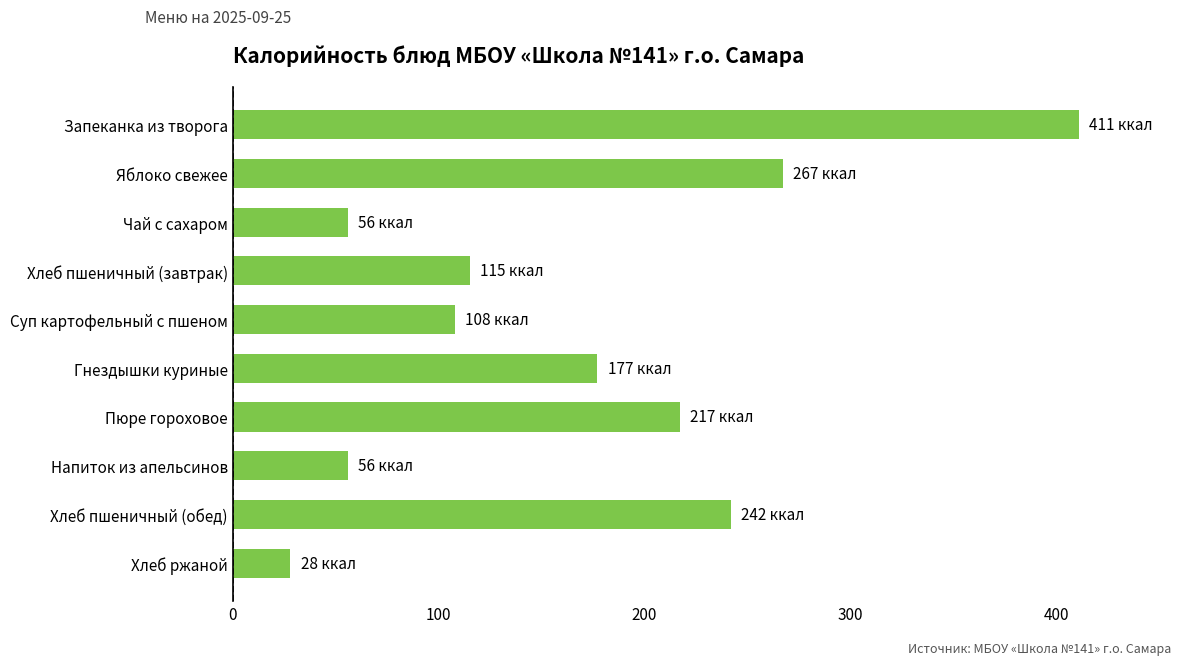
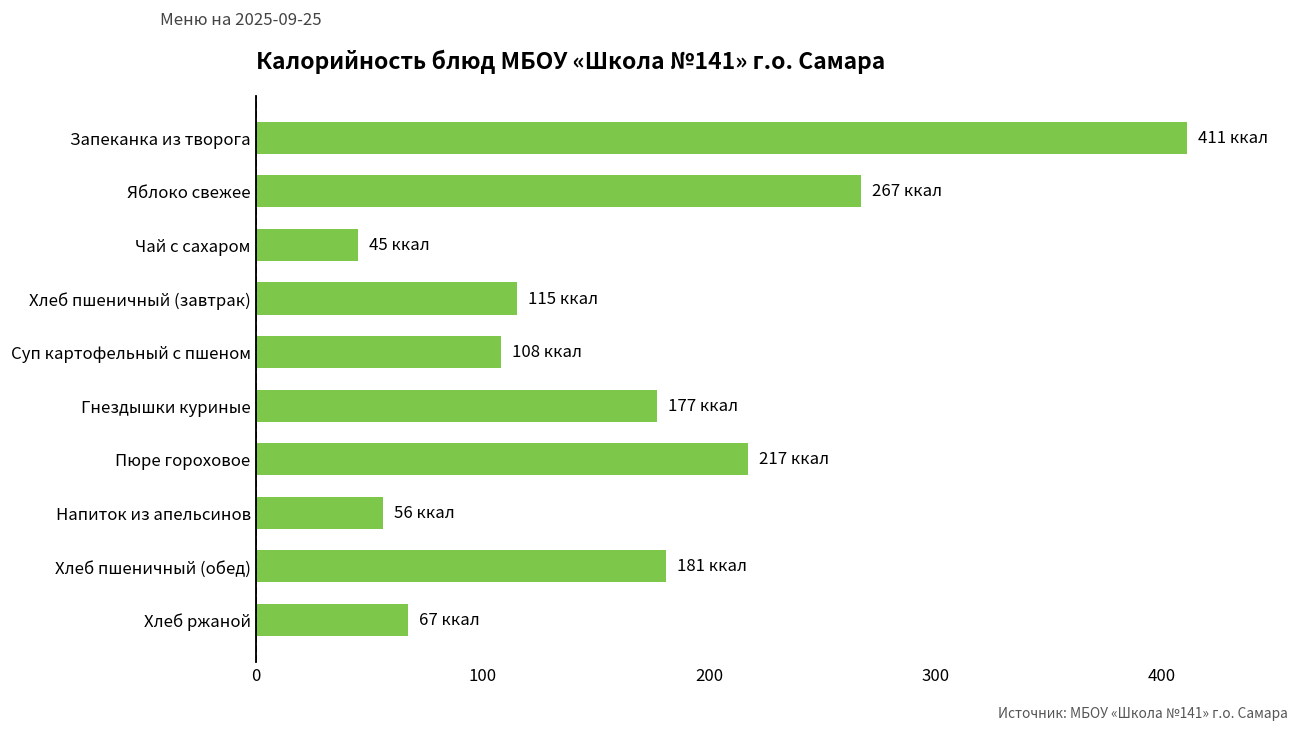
Чай с сахаром: 56 -> 45
Хлеб пшеничный (обед): 242 -> 181
Хлеб ржаной: 28 -> 67
